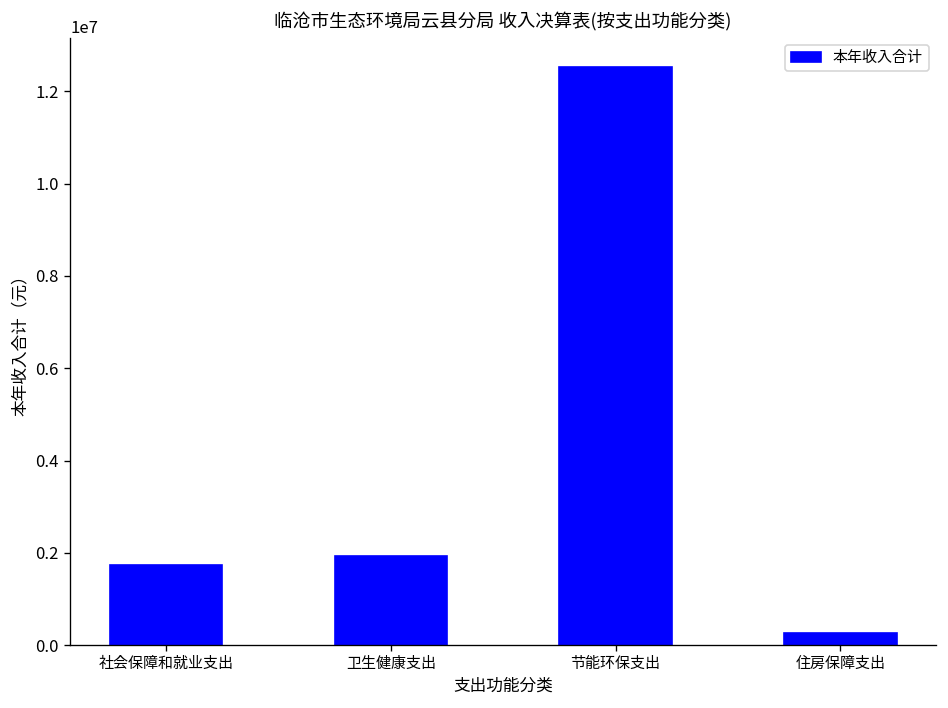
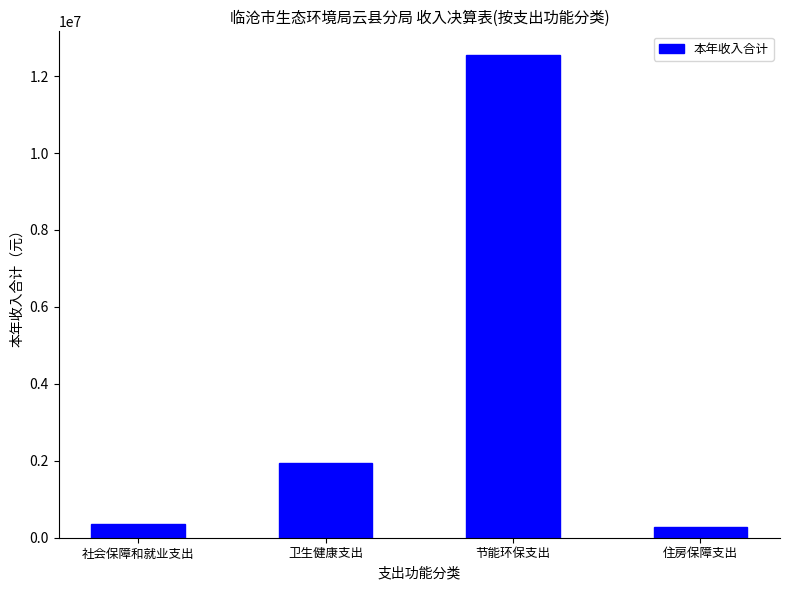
社会保障和就业支出: 1700000 -> 300000
